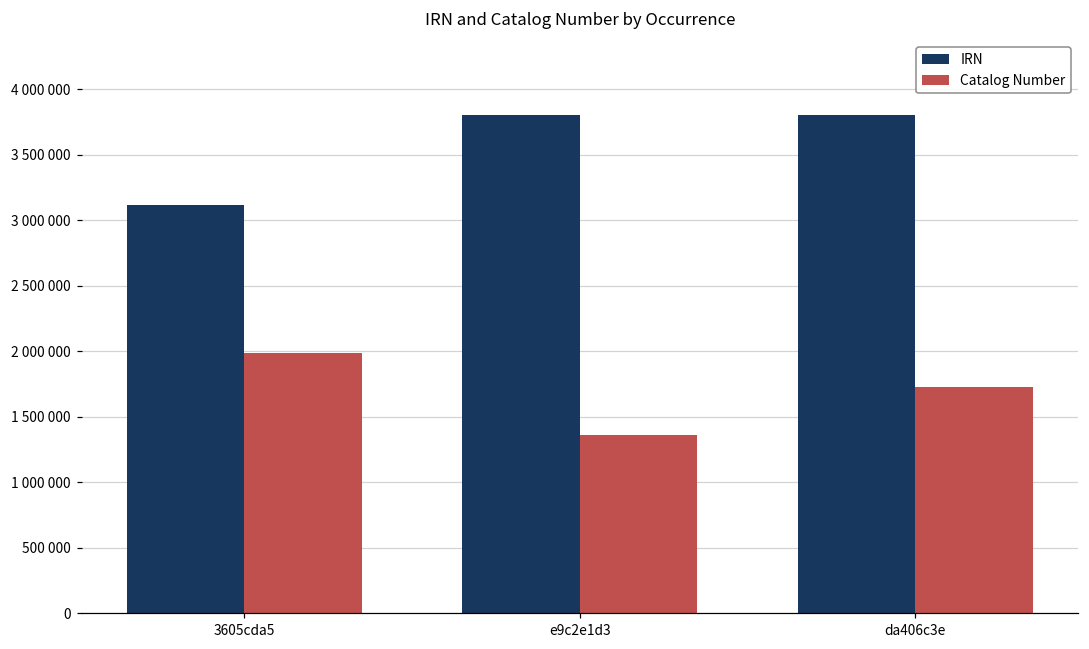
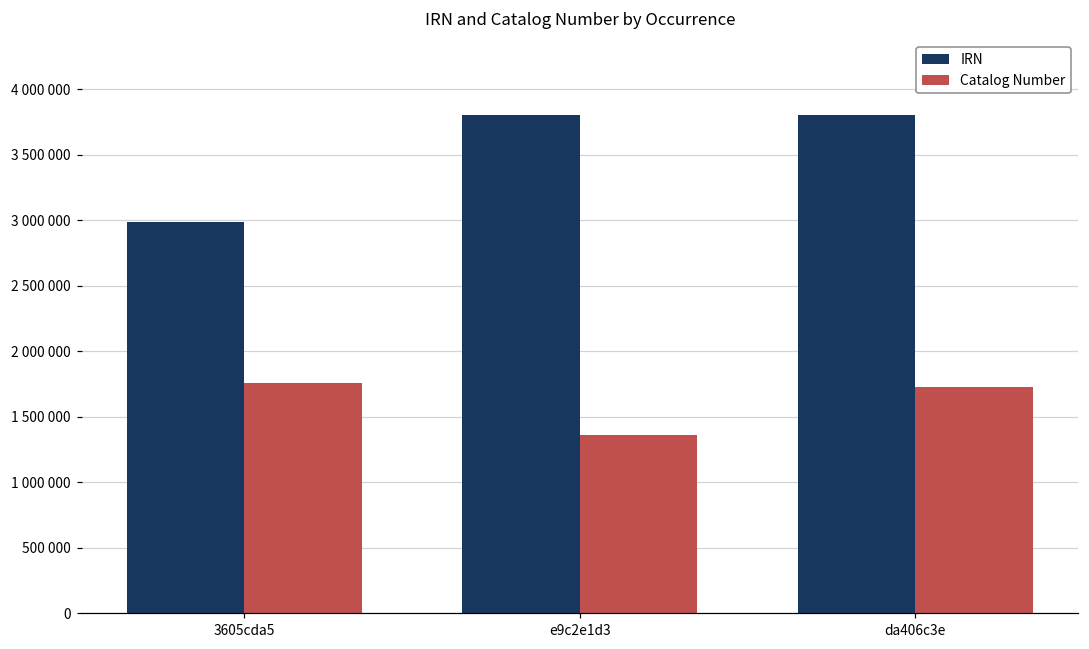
IRN, 3605cda5: 3110000 -> 2990000
Catalog Number, 3605cda5: 1990000 -> 1760000
